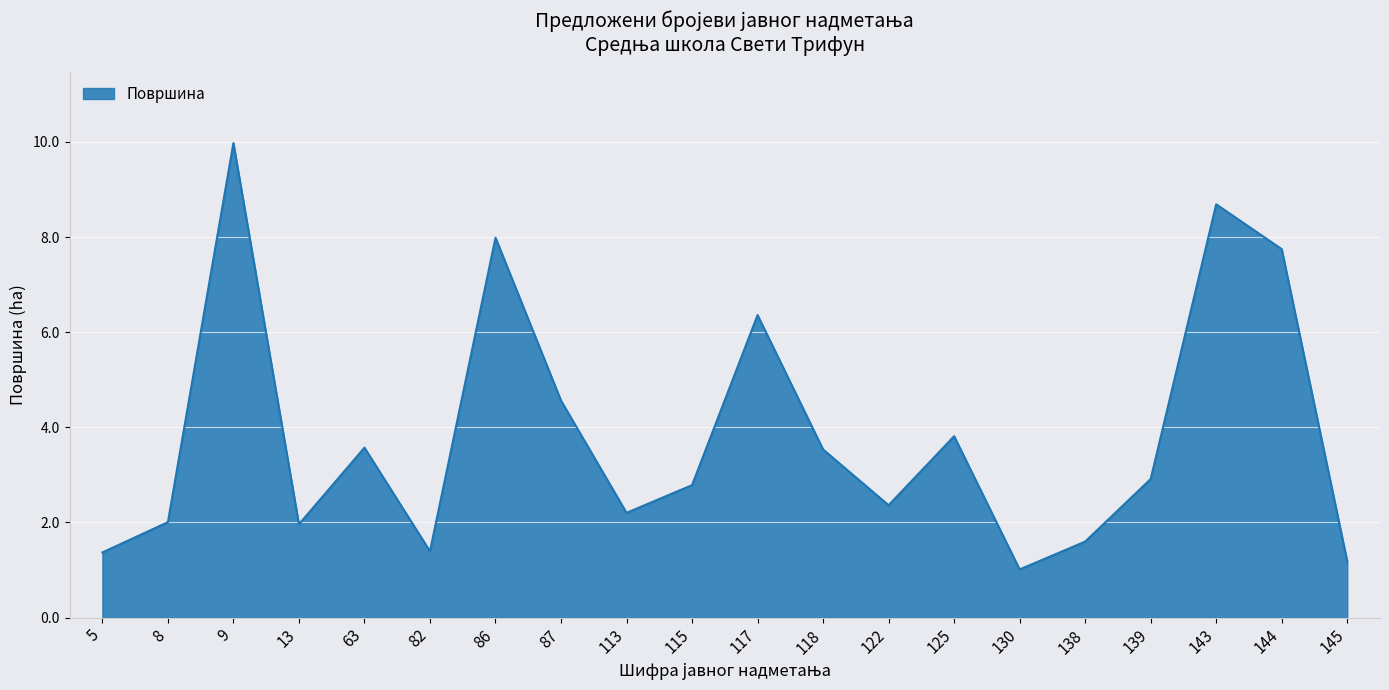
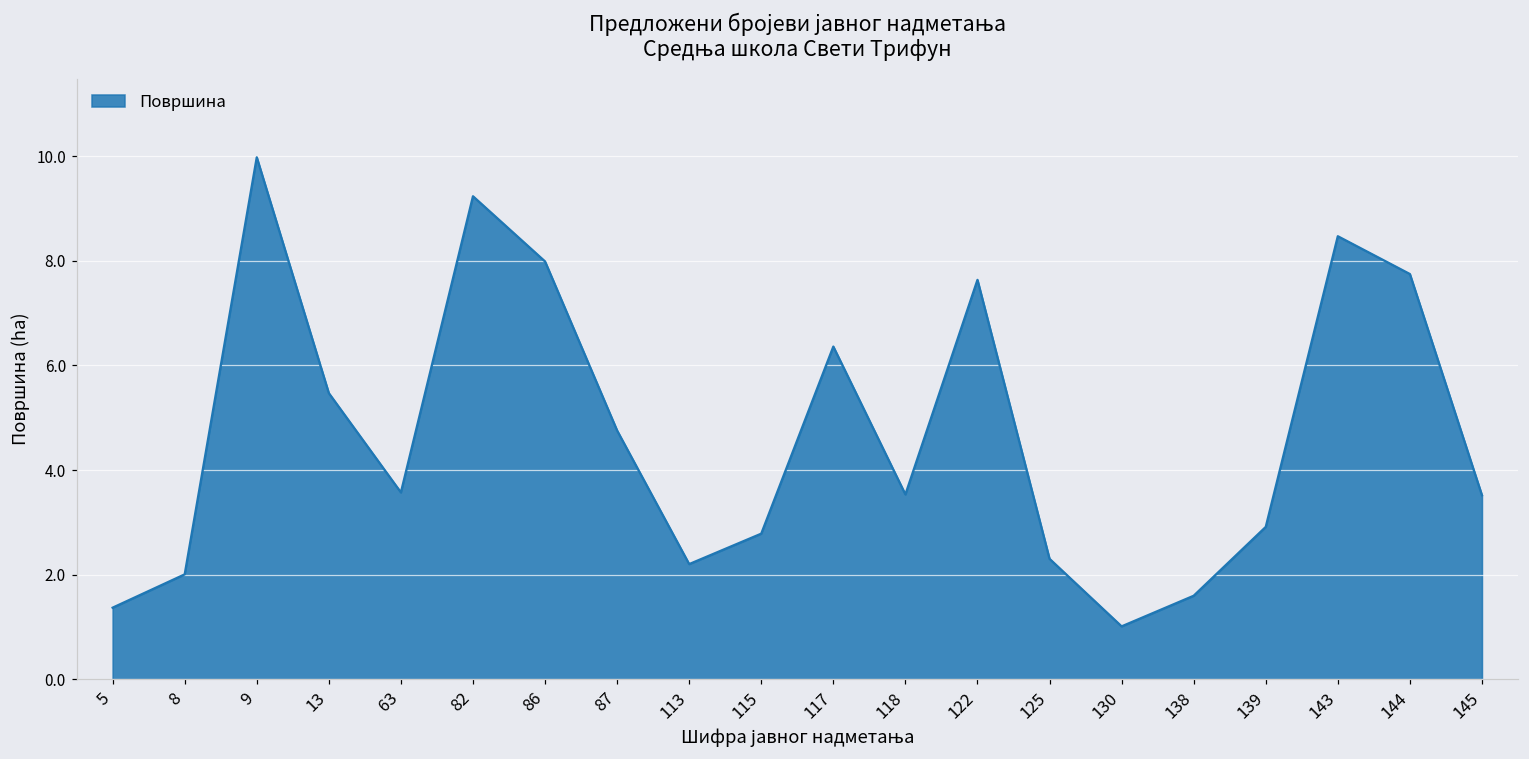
13: 2.0 -> 5.5
82: 1.4 -> 9.2
87: 4.6 -> 4.8
122: 2.4 -> 7.6
125: 3.8 -> 2.3
143: 8.7 -> 8.5
145: 1.2 -> 3.5
